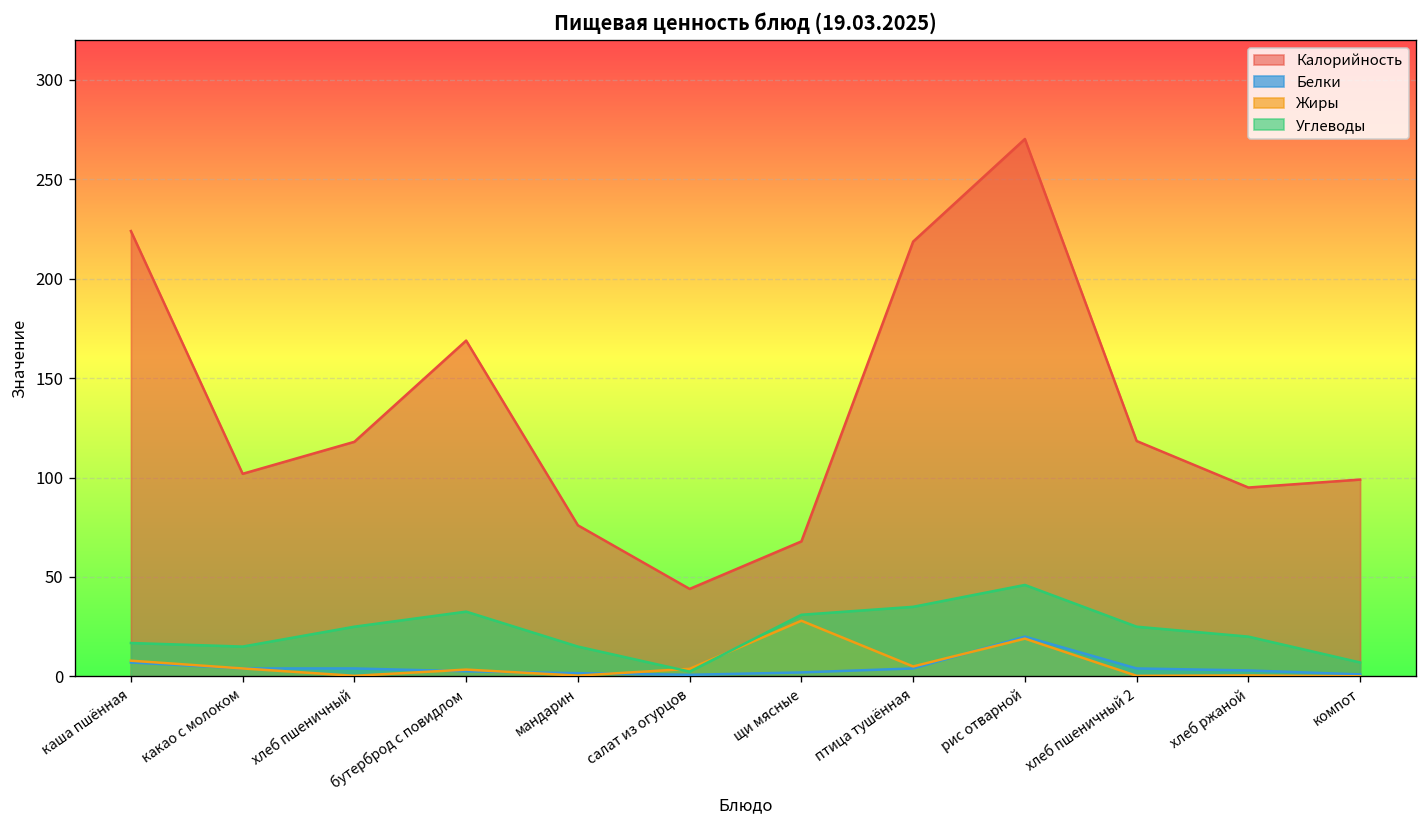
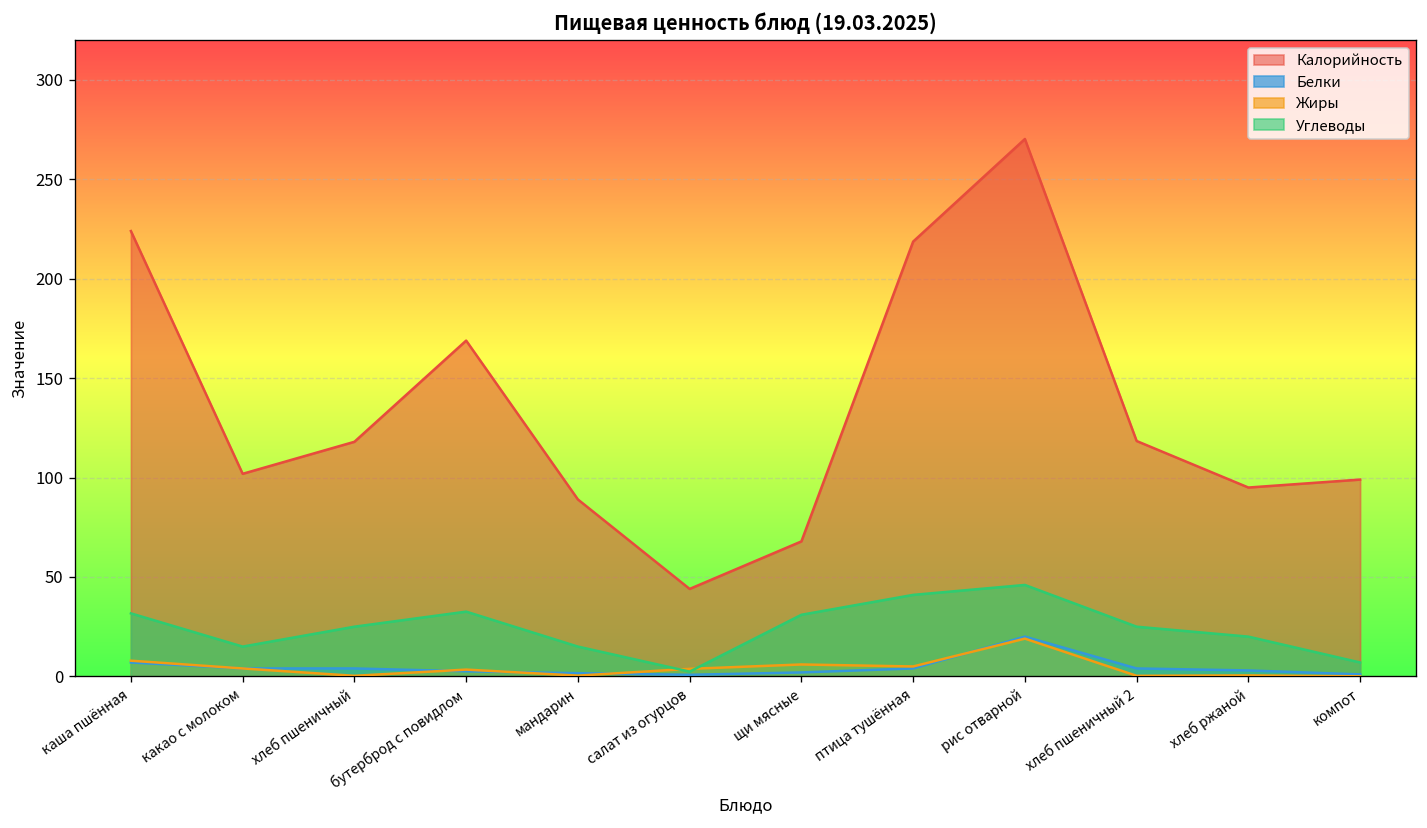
Углеводы, каша пшённая: 17 -> 32
Калорийность, мандарин: 76 -> 89
Жиры, щи мясные: 28 -> 6
Углеводы, птица тушённая: 35 -> 41
